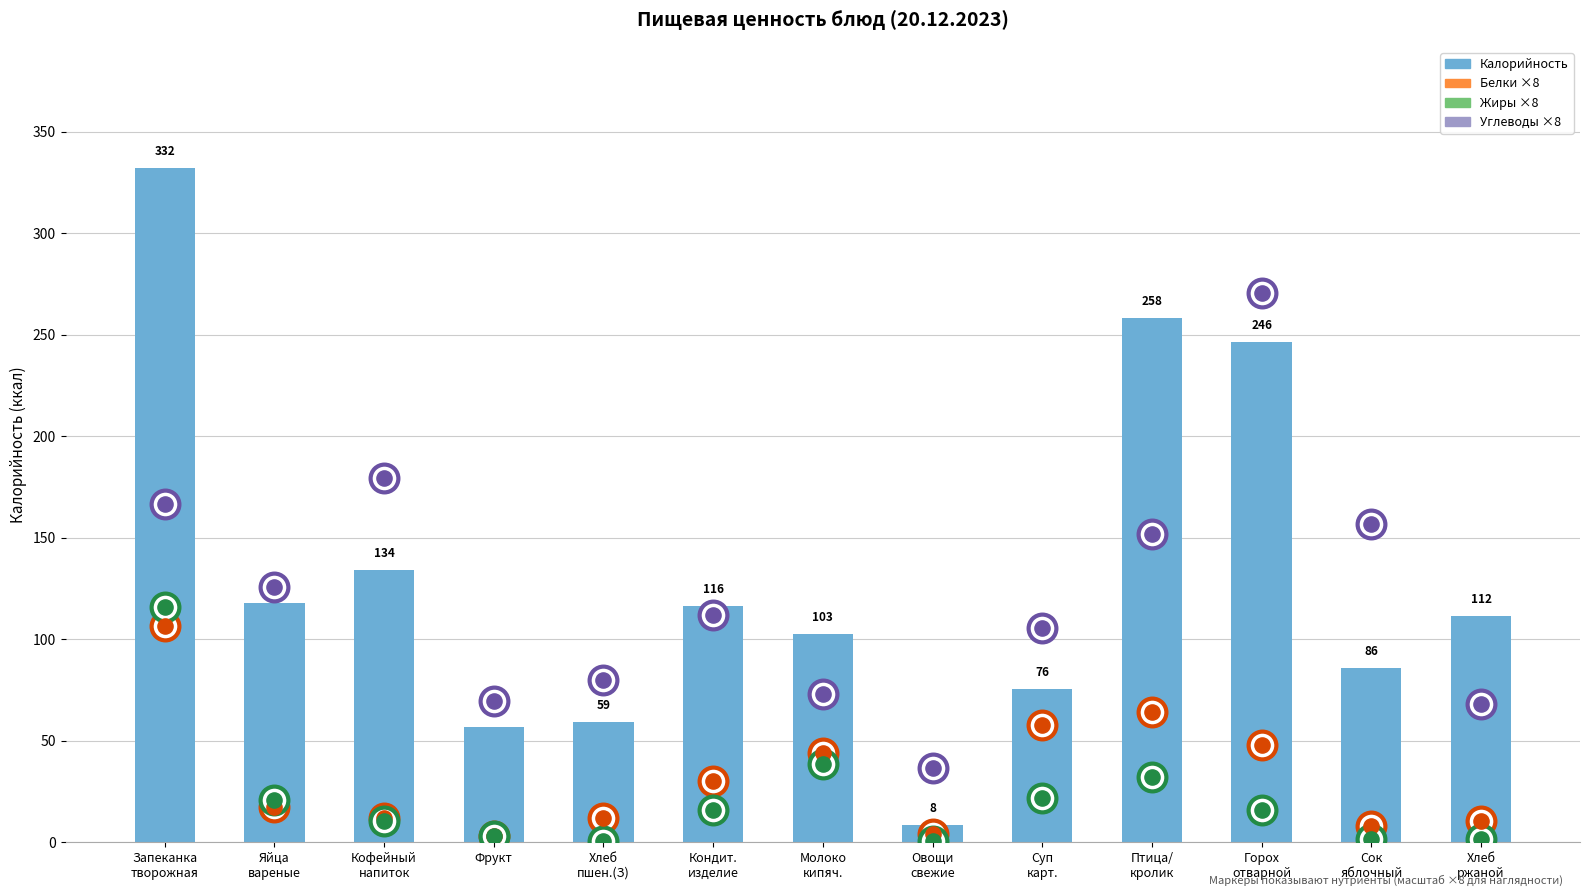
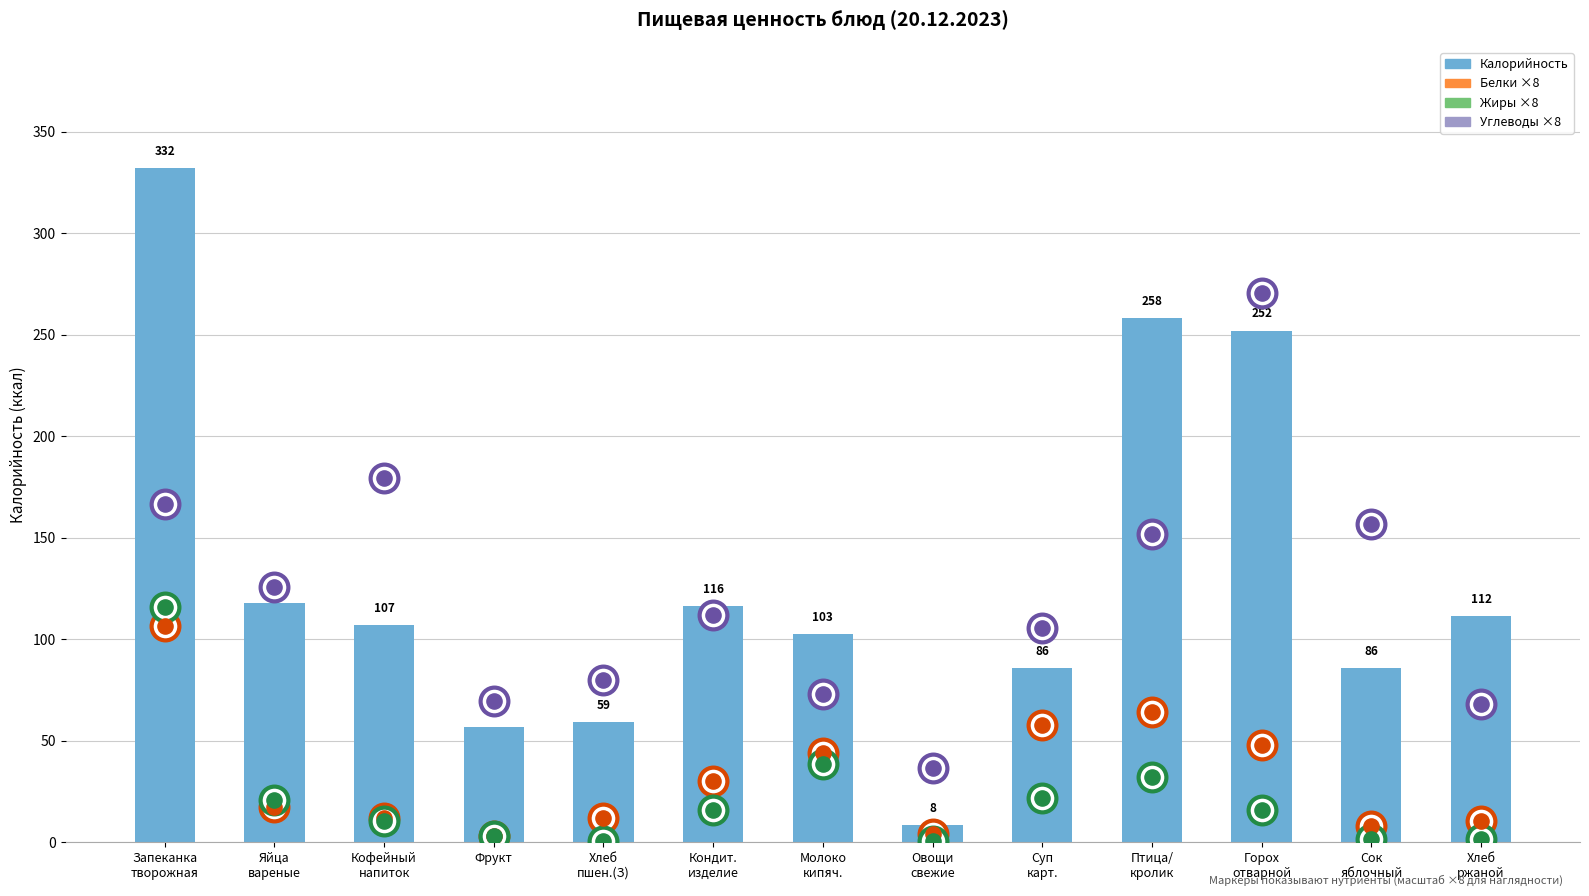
Калорийность, Кофейный напиток: 134 -> 107
Калорийность, Суп карт.: 76 -> 86
Калорийность, Горох отварной: 246 -> 252
